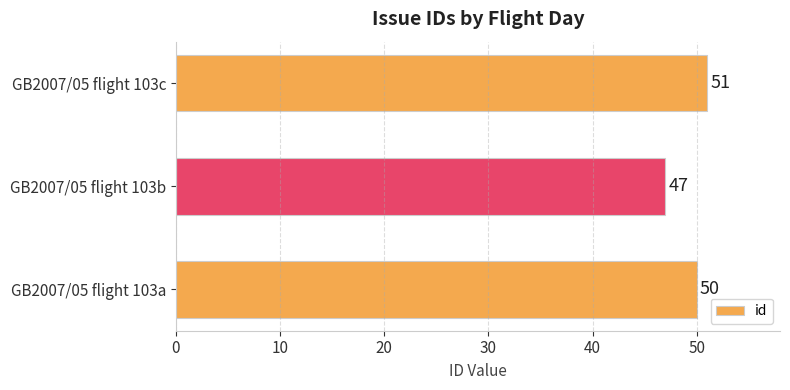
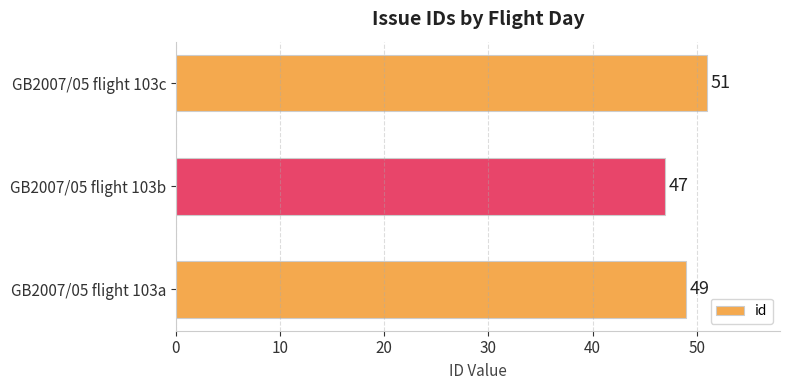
GB2007/05 flight 103a: 50 -> 49
